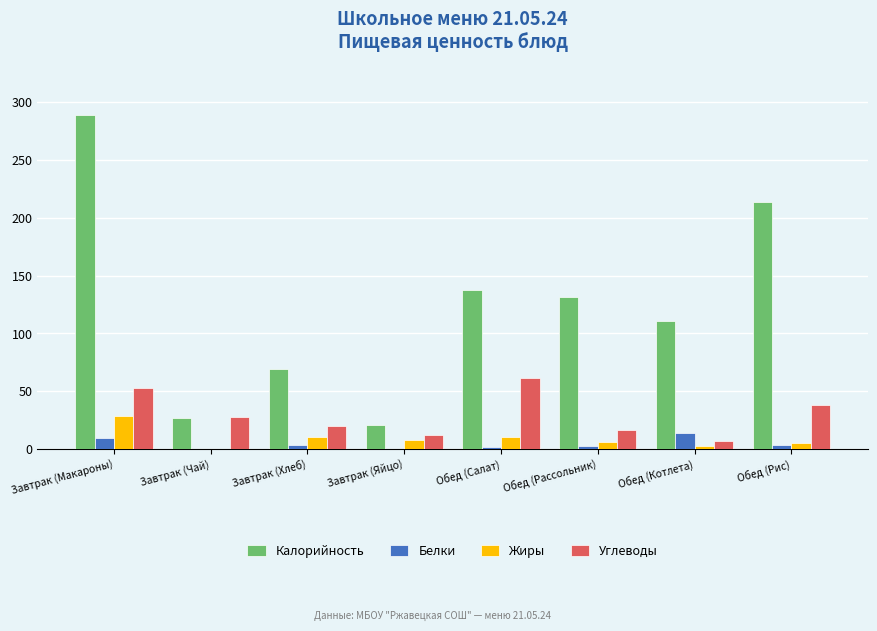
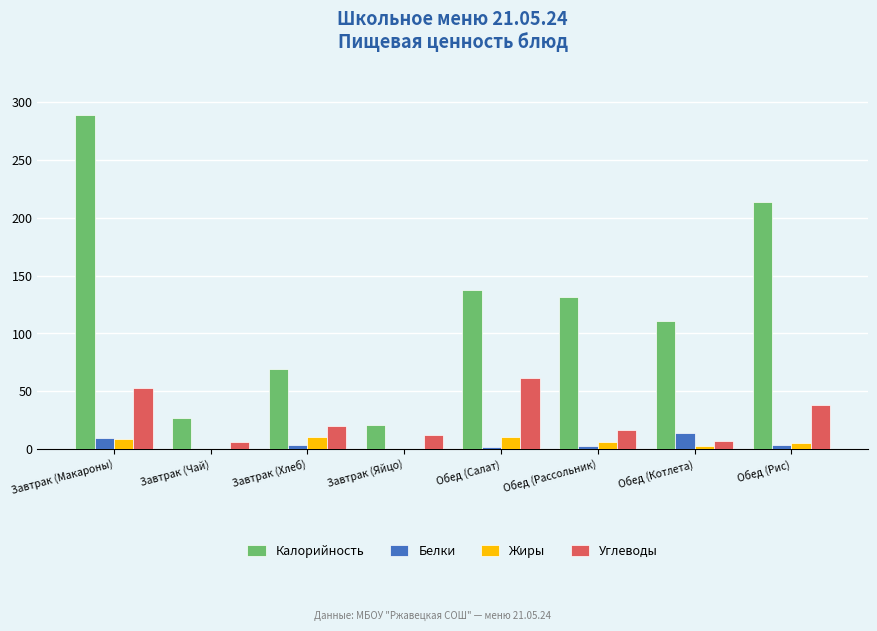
Жиры, Завтрак (Макароны): 29 -> 9
Углеводы, Завтрак (Чай): 28 -> 7
Жиры, Завтрак (Яйцо): 8 -> 0
